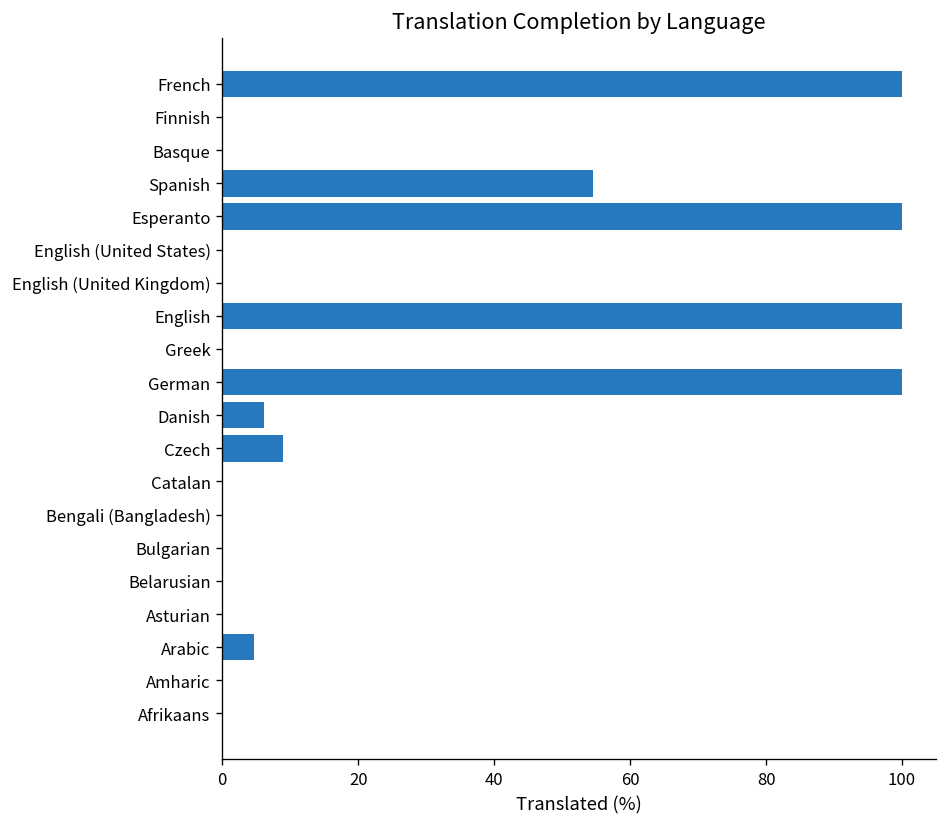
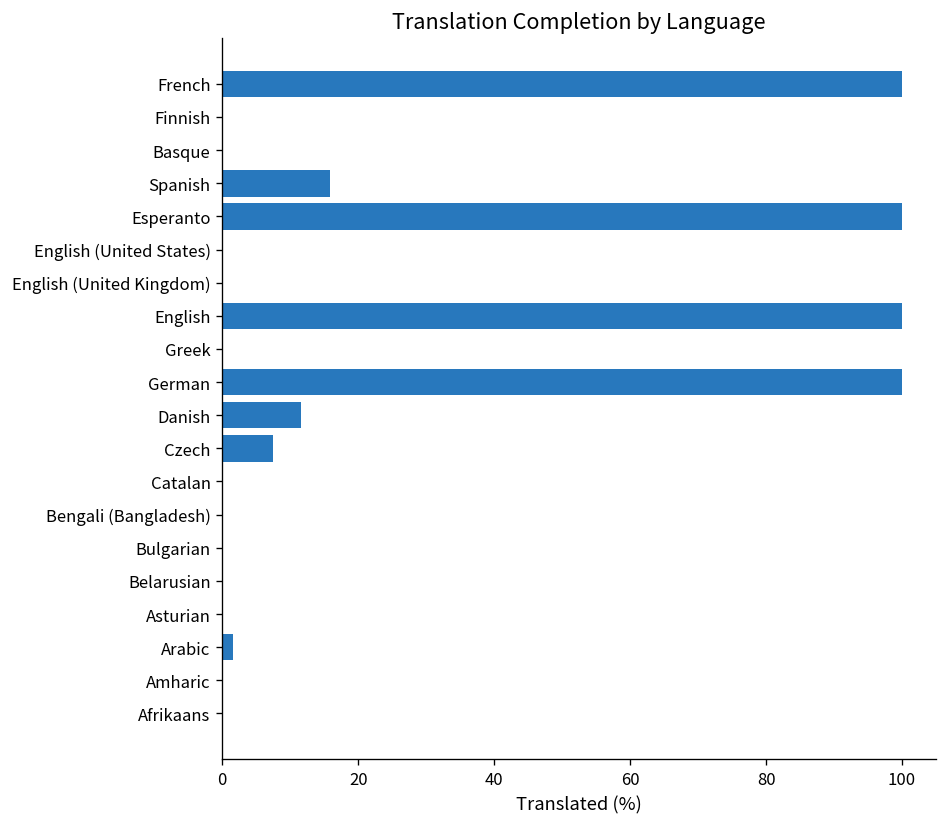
Spanish: 55 -> 16
Danish: 6 -> 12
Czech: 9 -> 8
Arabic: 5 -> 2
